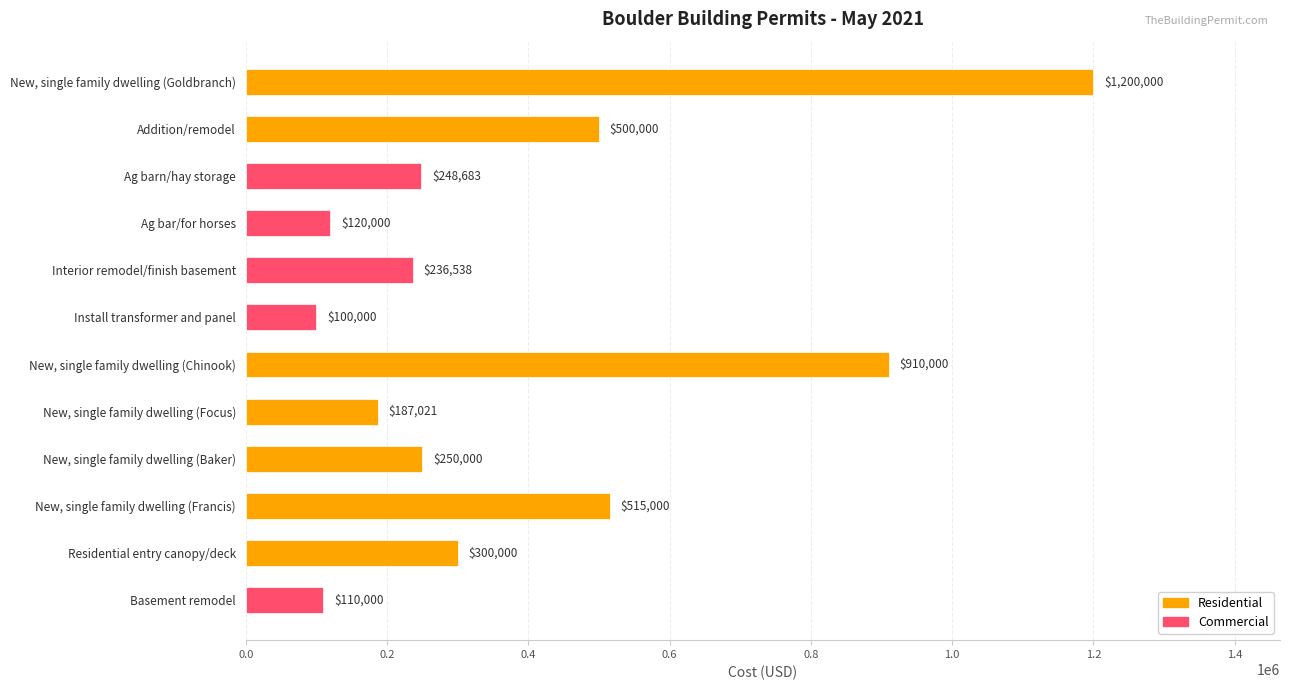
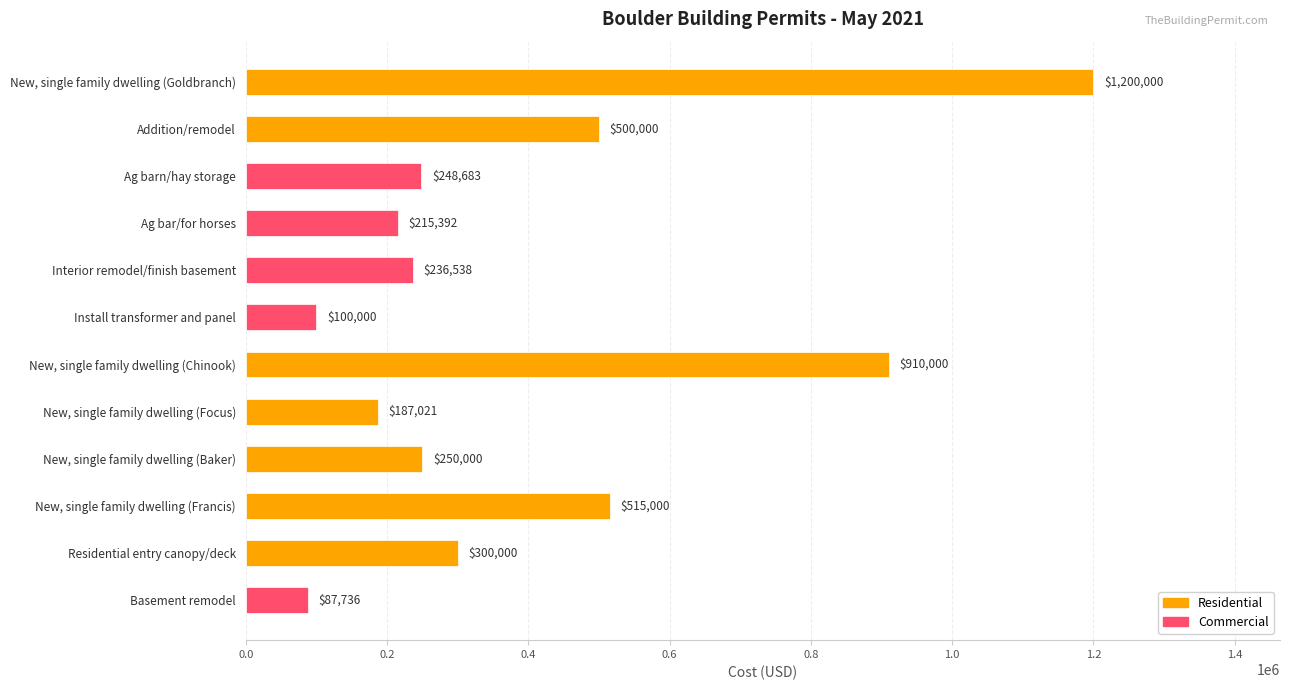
Ag bar/for horses: $120,000 -> $215,392
Basement remodel: $110,000 -> $87,736
